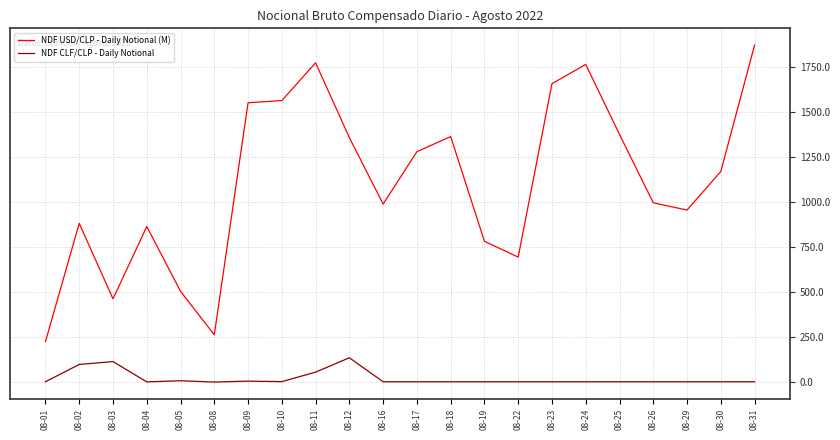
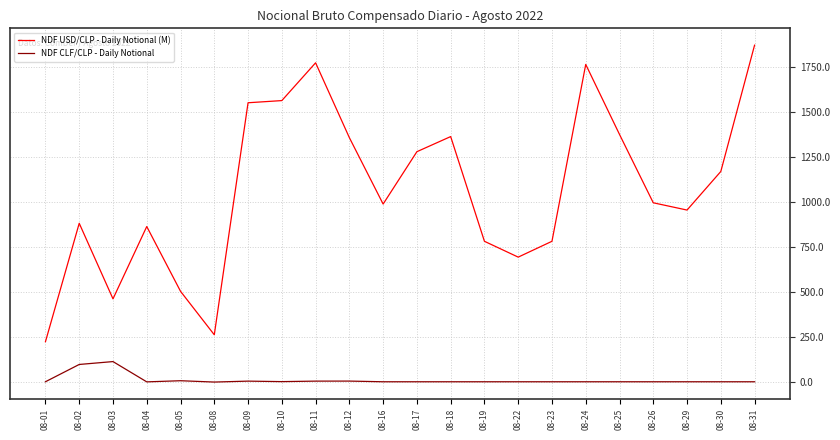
NDF CLF/CLP - Daily Notional, 08-11: 60 -> 10
NDF CLF/CLP - Daily Notional, 08-12: 140 -> 10
NDF USD/CLP - Daily Notional (M), 08-23: 1660 -> 780
